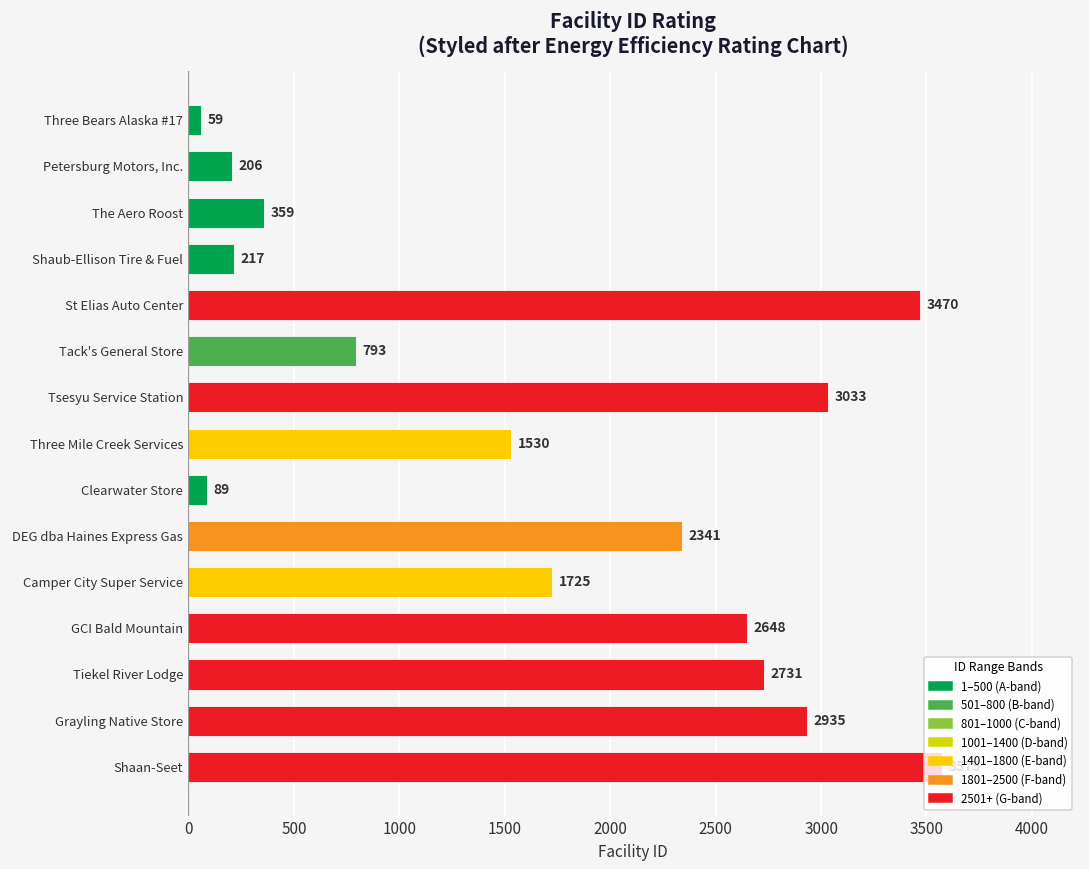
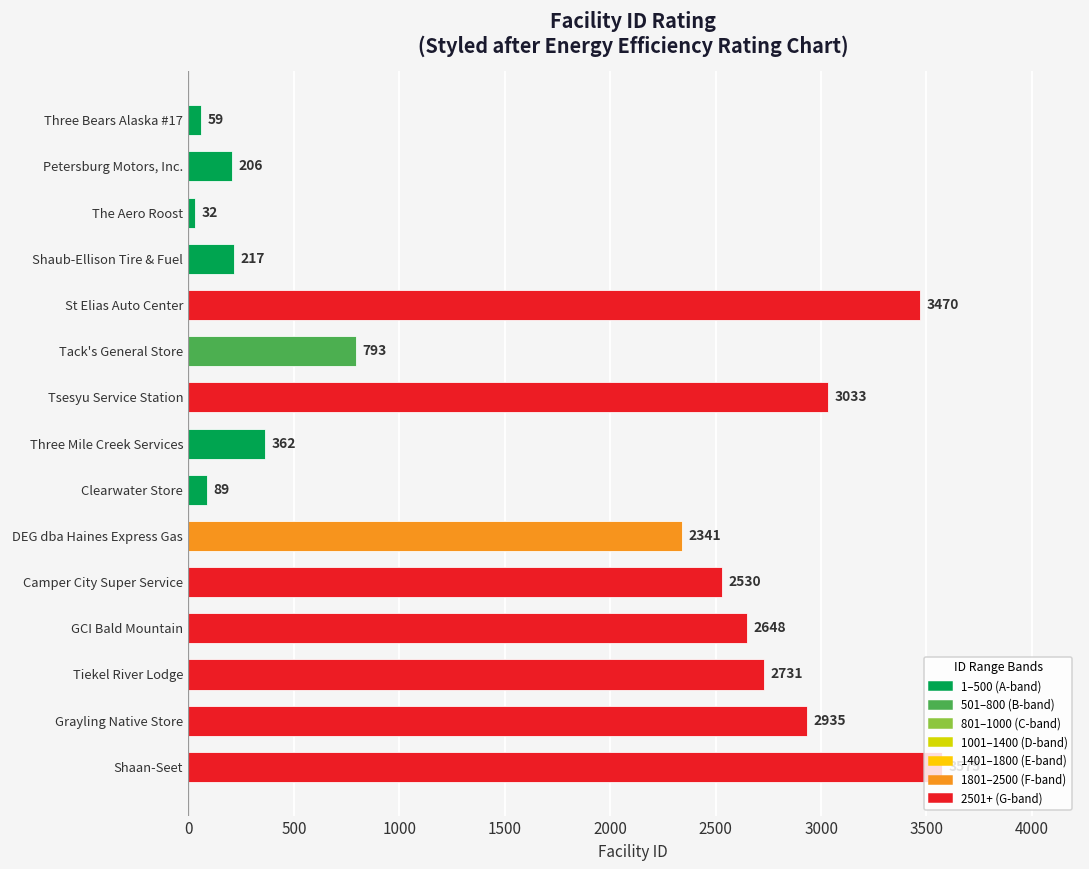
The Aero Roost: 359 -> 32
Three Mile Creek Services: 1530 -> 362
Camper City Super Service: 1725 -> 2530
